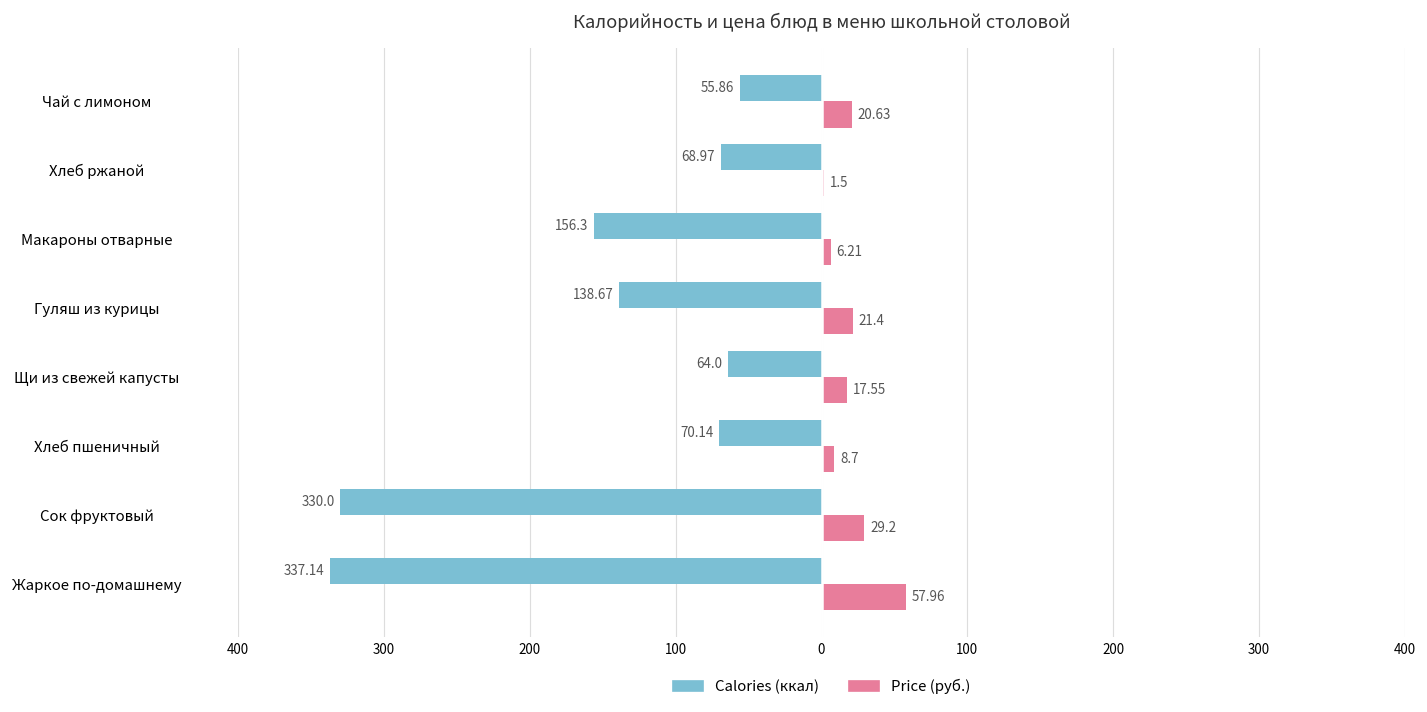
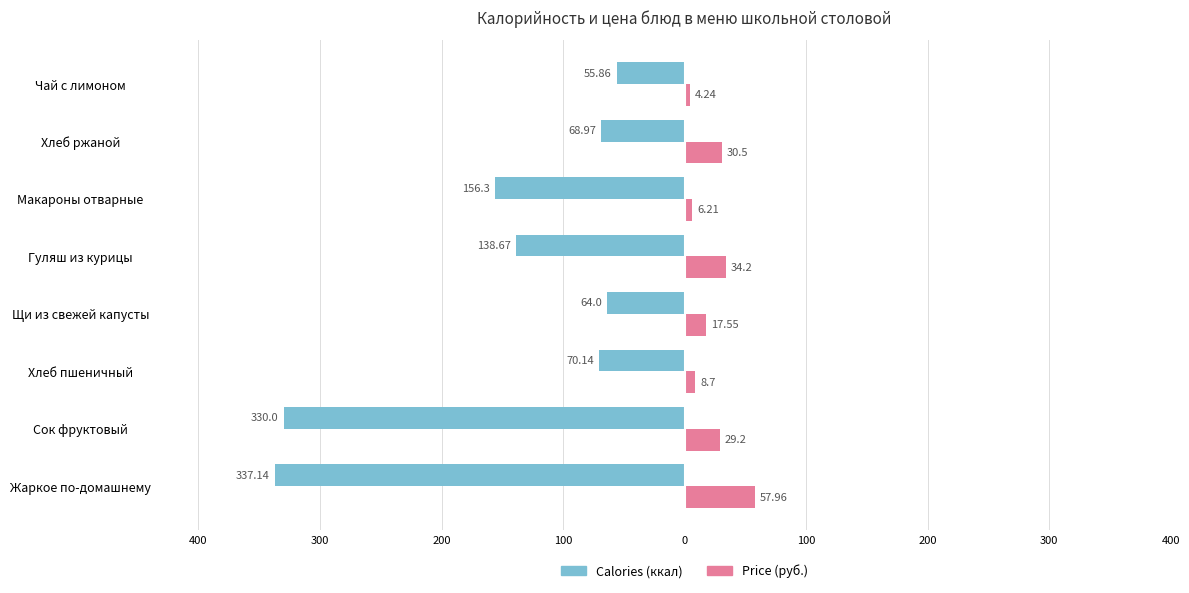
Price (руб.), Чай с лимоном: 20.63 -> 4.24
Price (руб.), Хлеб ржаной: 1.5 -> 30.5
Price (руб.), Гуляш из курицы: 21.4 -> 34.2
